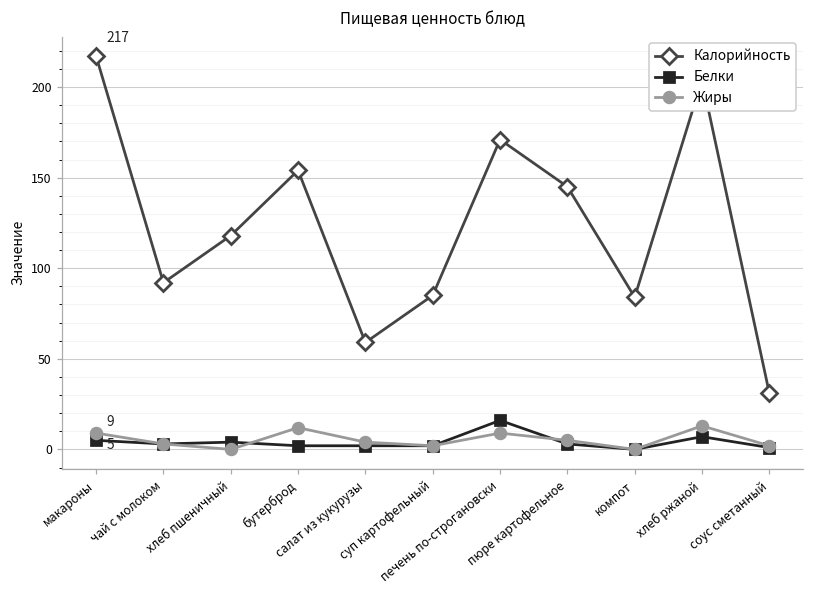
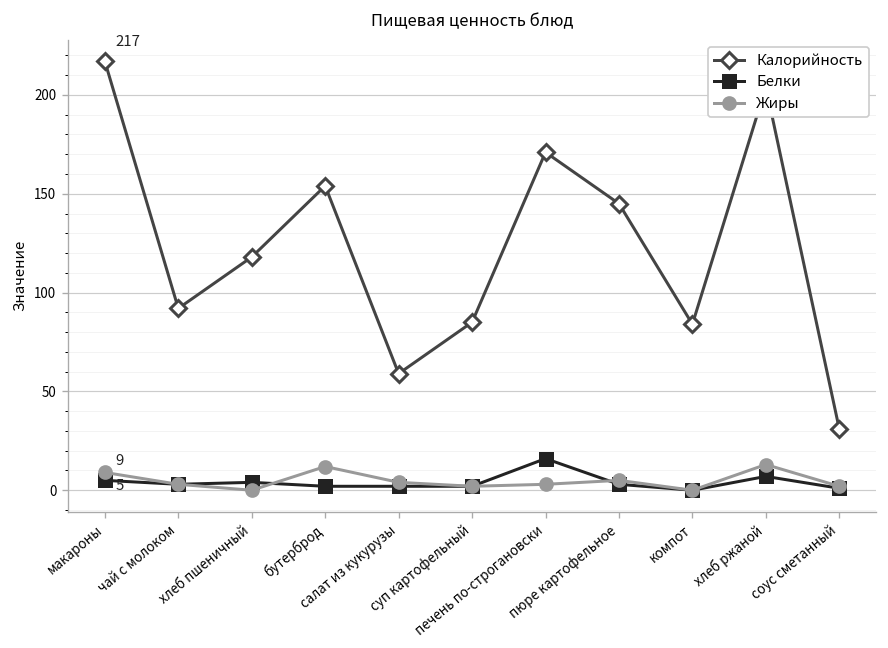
Жиры, печень по-строгановски: 9 -> 3
